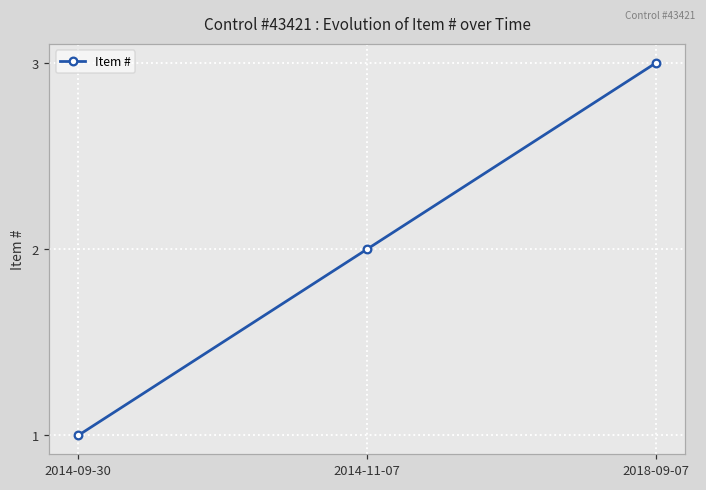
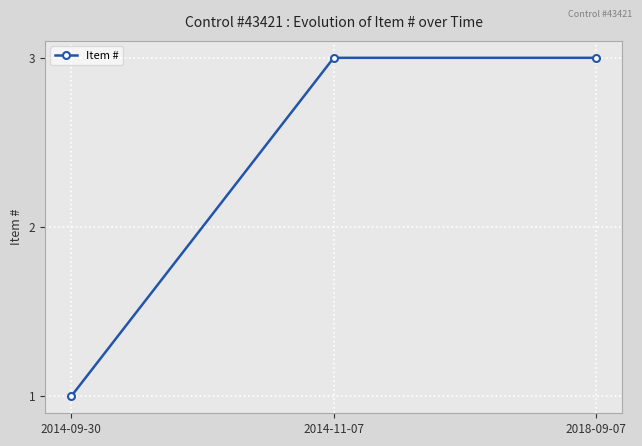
2014-11-07: 2 -> 3
